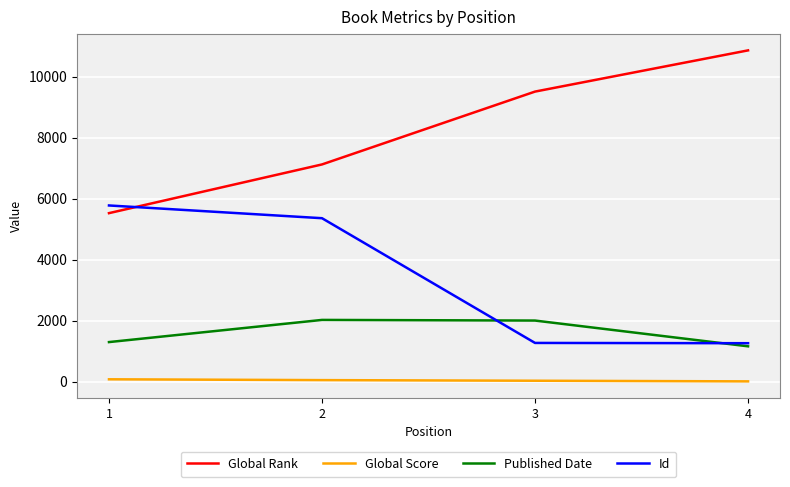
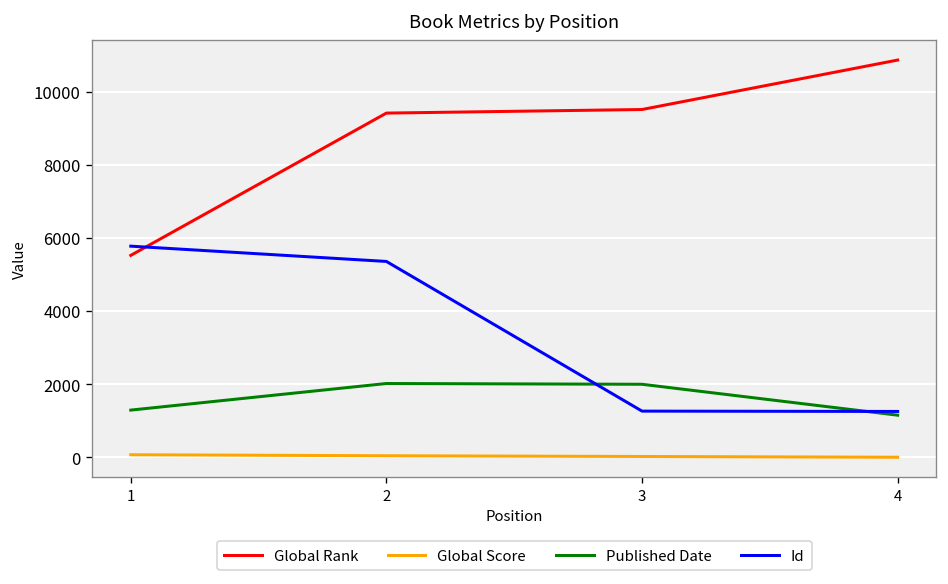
Global Rank, 2: 7100 -> 9400
